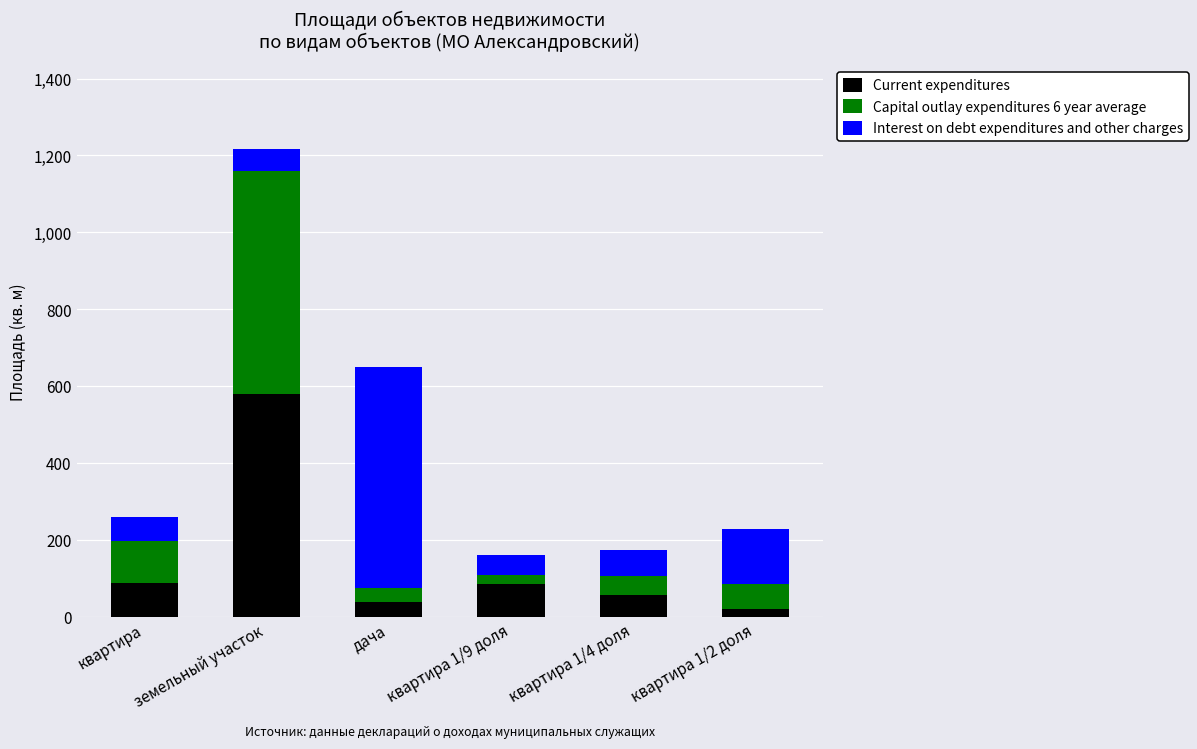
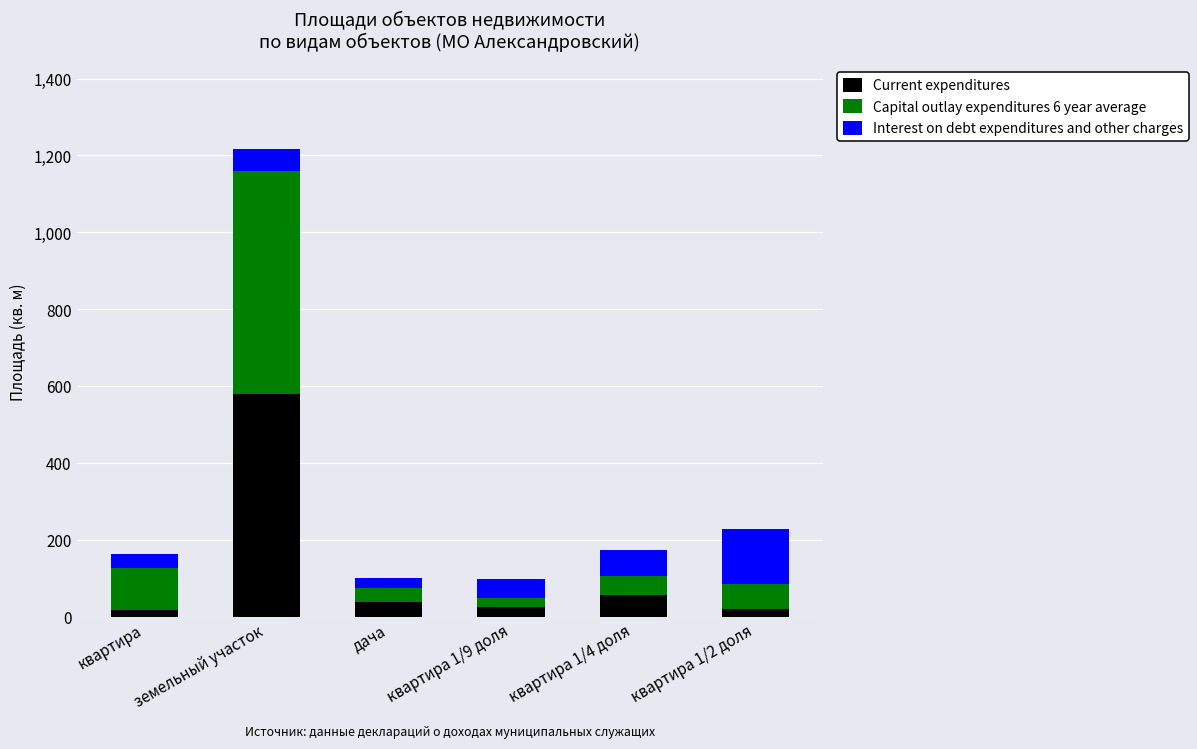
Current expenditures, квартира: 90 -> 20
Interest on debt expenditures and other charges, квартира: 60 -> 30
Interest on debt expenditures and other charges, дача: 580 -> 30
Current expenditures, квартира 1/9 доля: 90 -> 30
